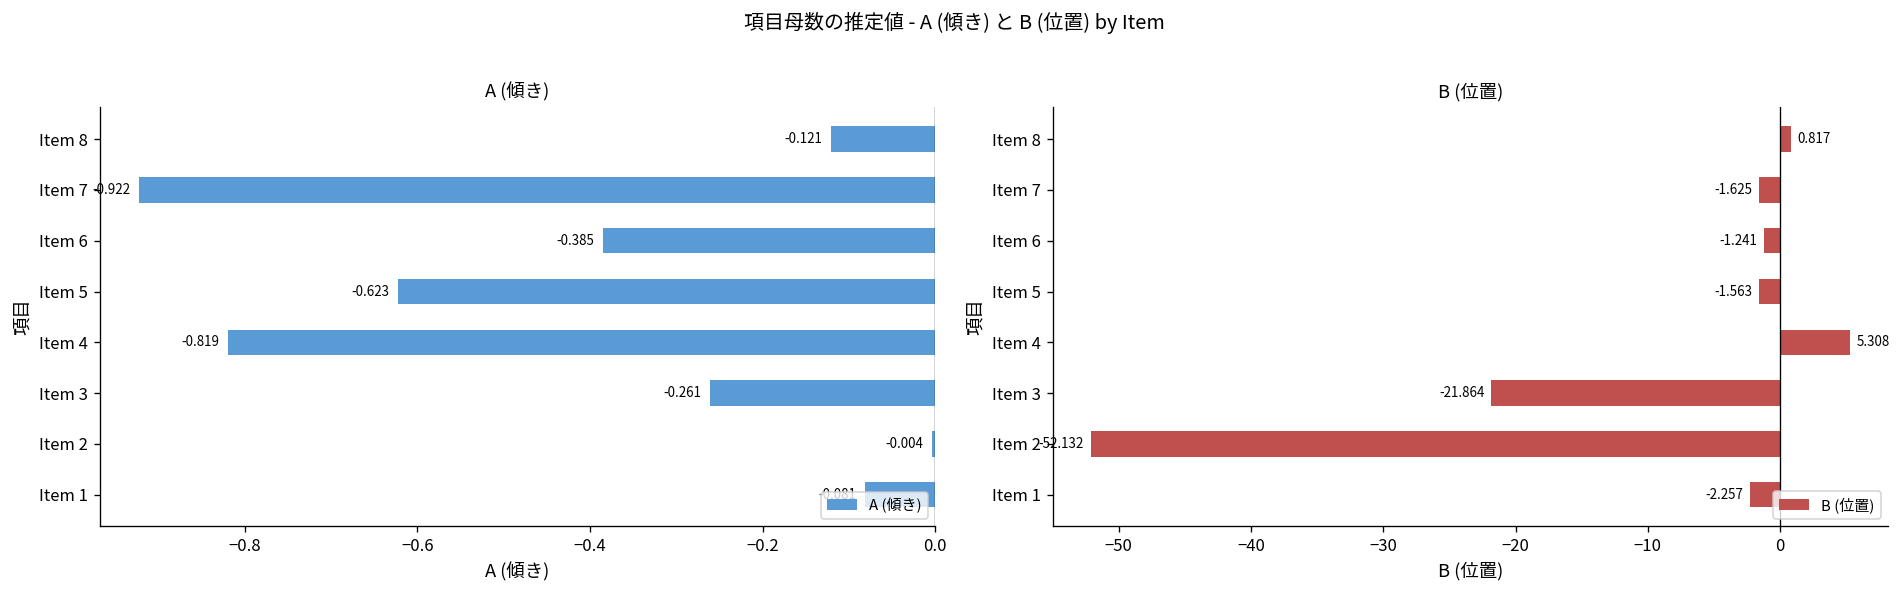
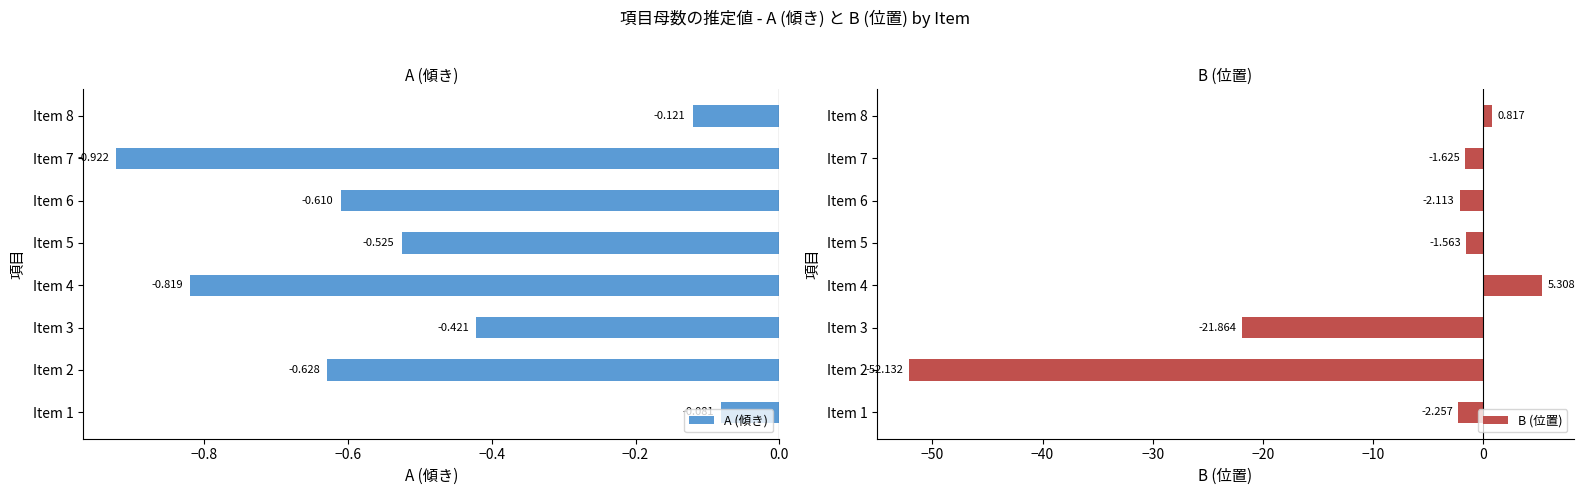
A (傾き), Item 6: -0.385 -> -0.610
A (傾き), Item 5: -0.623 -> -0.525
A (傾き), Item 3: -0.261 -> -0.421
A (傾き), Item 2: -0.004 -> -0.628
B (位置), Item 6: -1.241 -> -2.113
